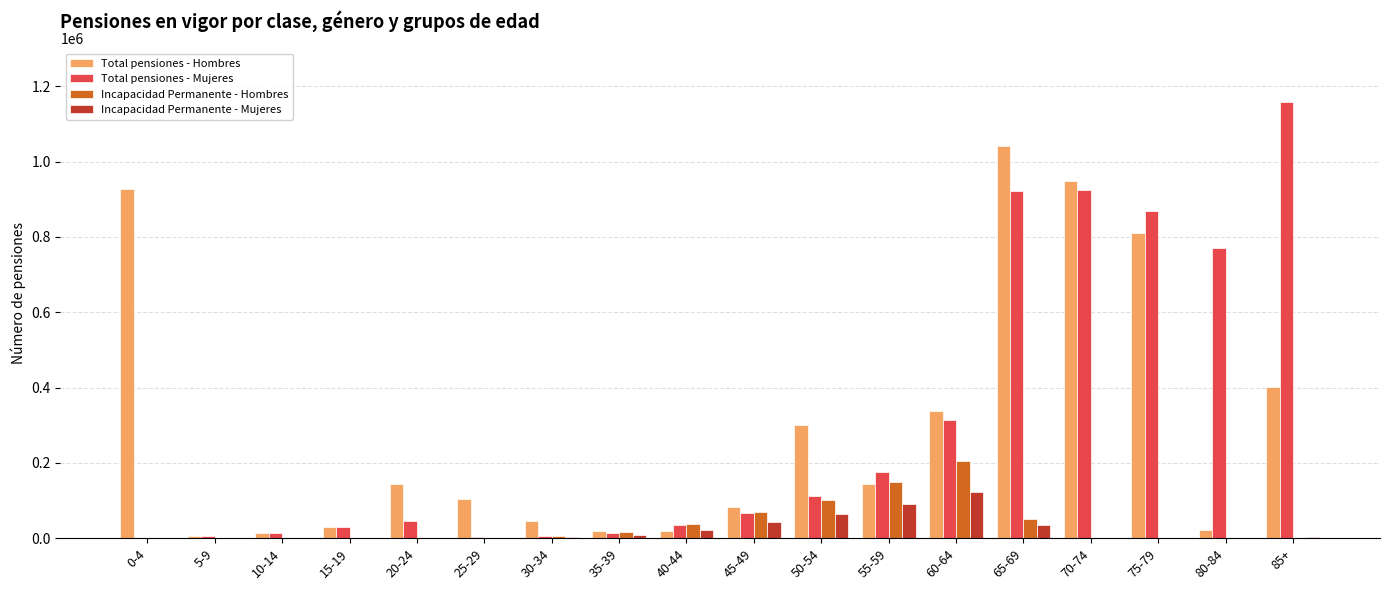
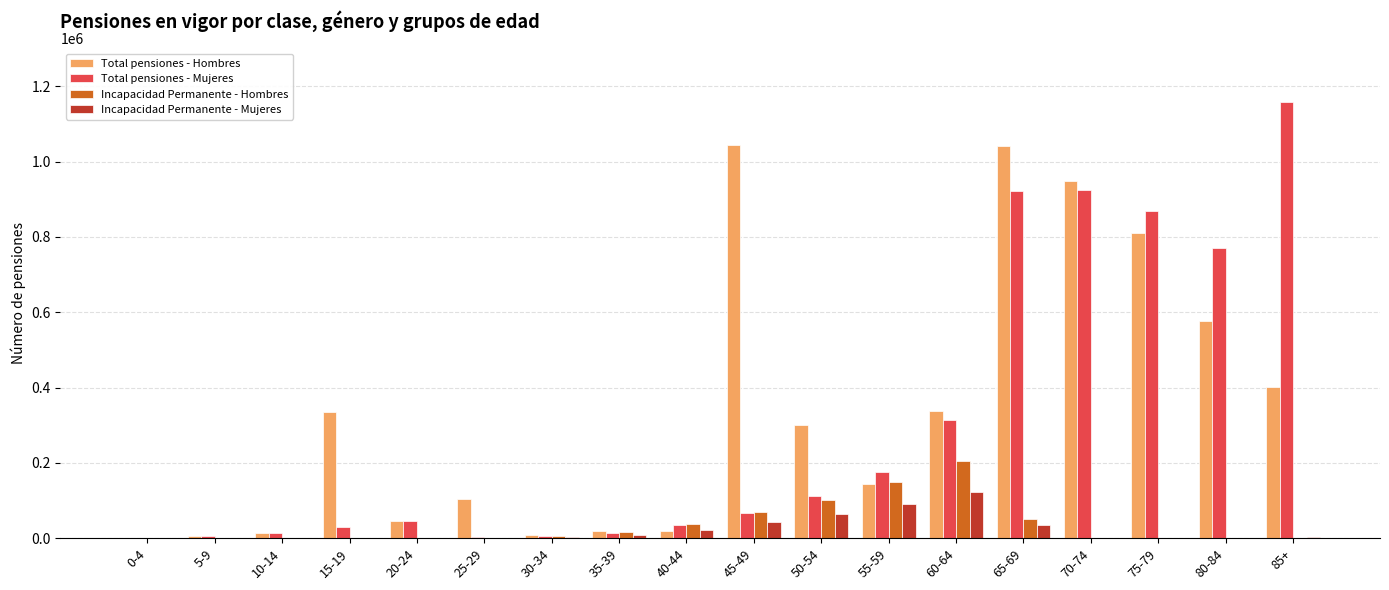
Total pensiones - Hombres, 0-4: 930000 -> 0
Total pensiones - Hombres, 15-19: 30000 -> 340000
Total pensiones - Hombres, 20-24: 140000 -> 40000
Total pensiones - Hombres, 30-34: 50000 -> 10000
Total pensiones - Hombres, 45-49: 80000 -> 1040000
Total pensiones - Hombres, 80-84: 20000 -> 580000
